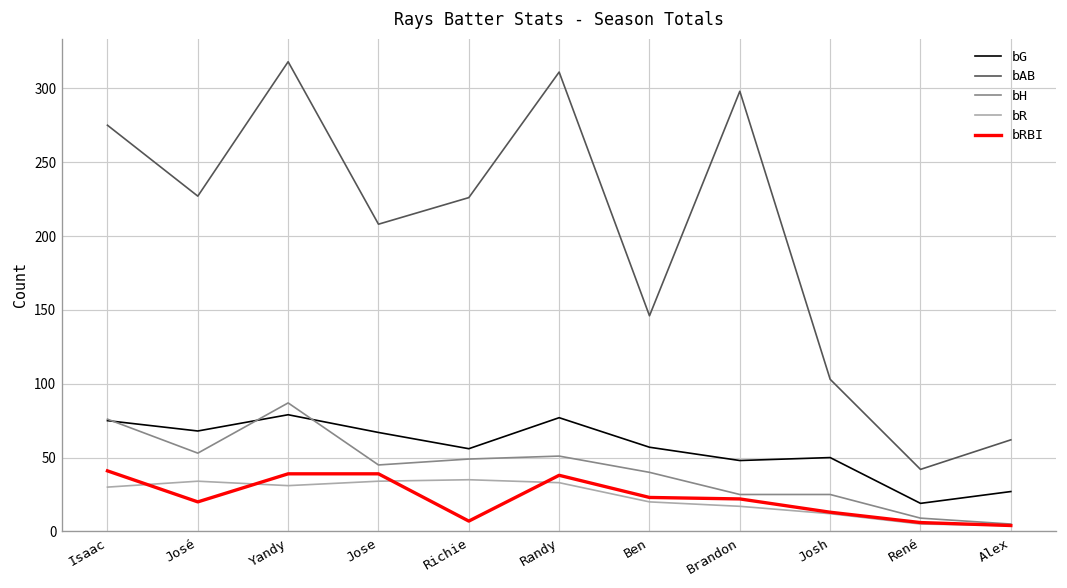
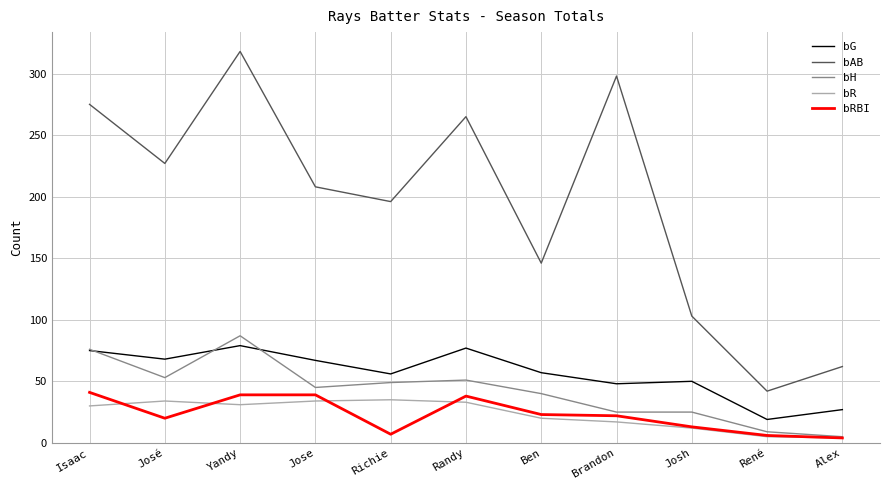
bAB, Richie: 226 -> 196
bAB, Randy: 311 -> 265
